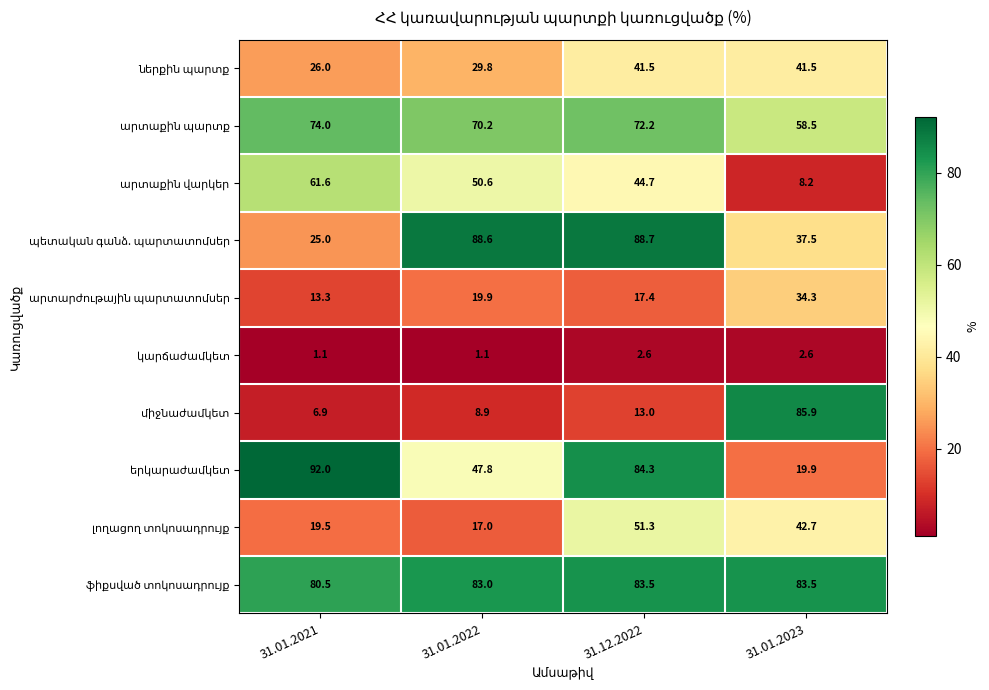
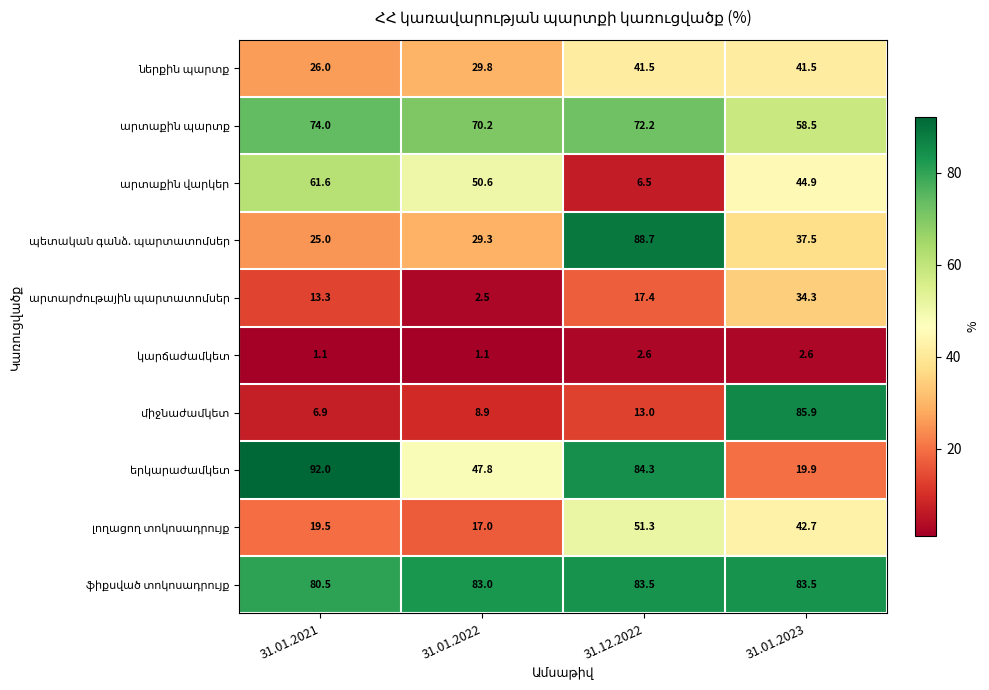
արտաքին վարկեր, 31.12.2022: 44.7 -> 6.5
արտաքին վարկեր, 31.01.2023: 8.2 -> 44.9
պետական գանձ. պարտատոմսեր, 31.01.2022: 88.6 -> 29.3
արտարժութային պարտատոմսեր, 31.01.2022: 19.9 -> 2.5
